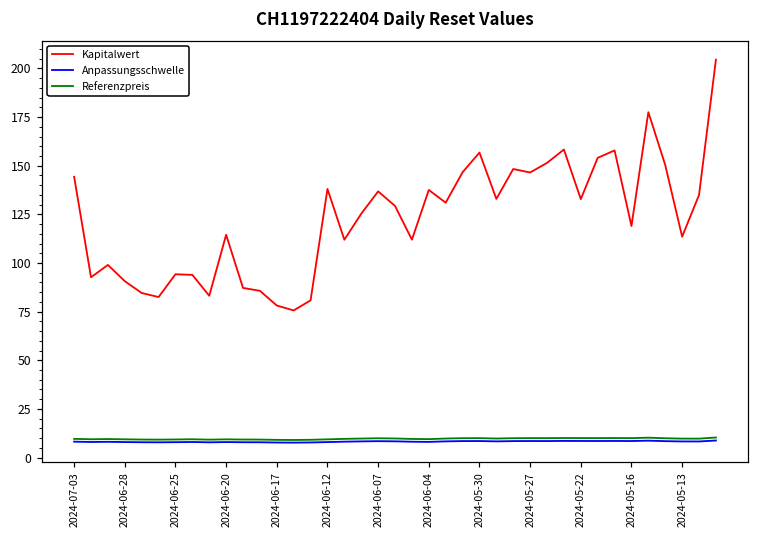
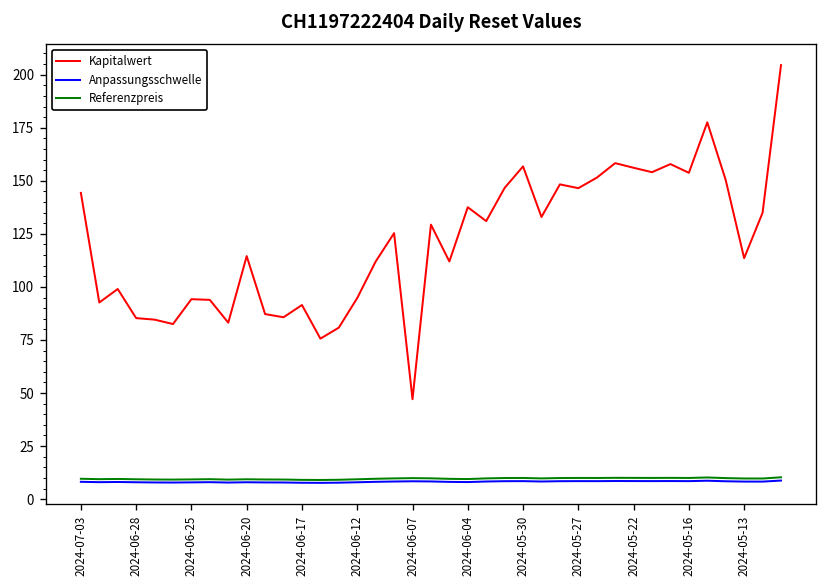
Kapitalwert, 2024-06-28: 91 -> 85
Kapitalwert, 2024-06-17: 78 -> 91
Kapitalwert, 2024-06-12: 138 -> 95
Kapitalwert, 2024-06-07: 137 -> 47
Kapitalwert, 2024-05-22: 133 -> 156
Kapitalwert, 2024-05-16: 119 -> 154
